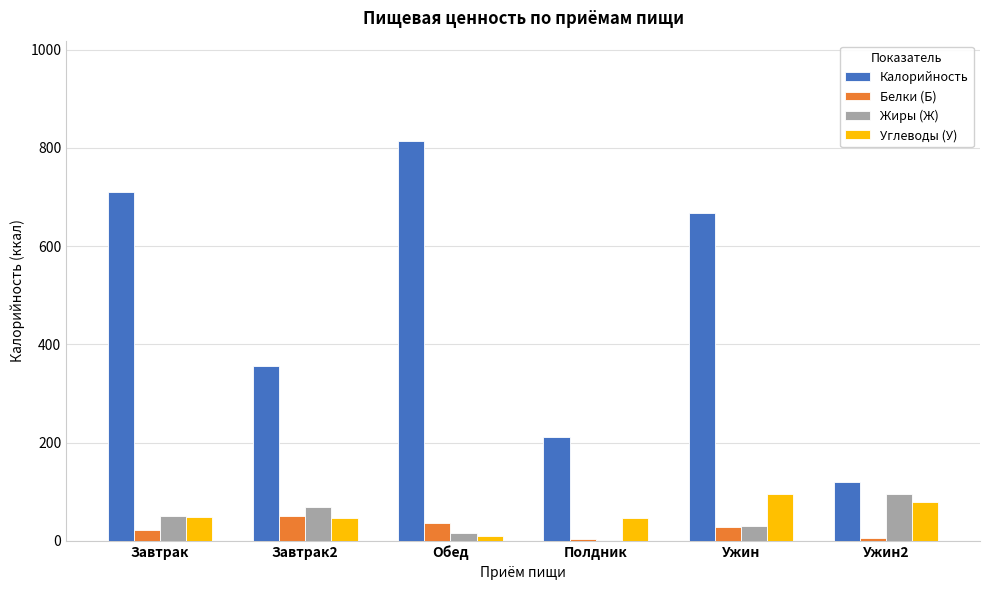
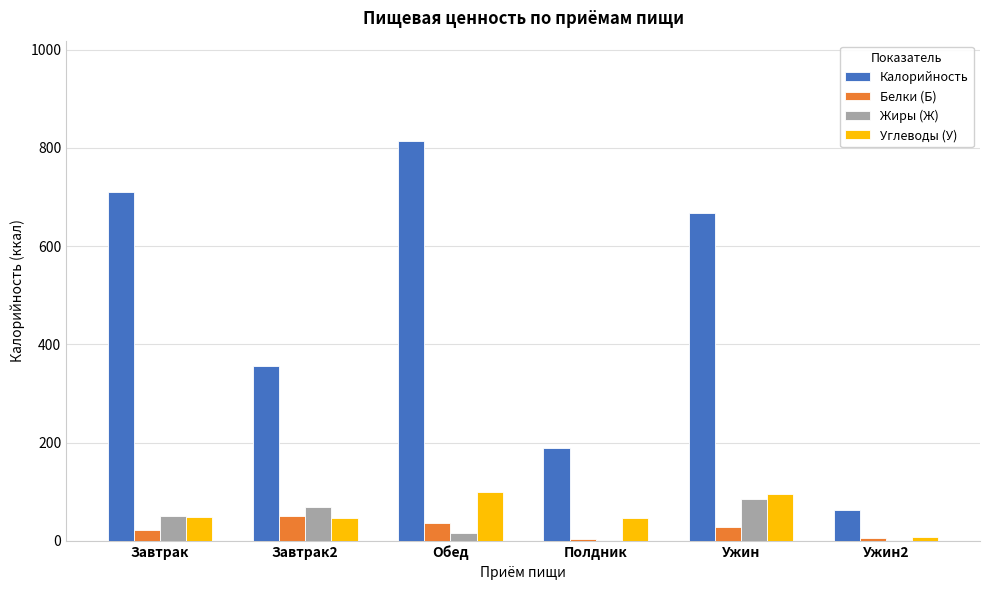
Углеводы (У), Обед: 10 -> 100
Калорийность, Полдник: 210 -> 190
Жиры (Ж), Ужин: 30 -> 80
Калорийность, Ужин2: 120 -> 60
Жиры (Ж), Ужин2: 90 -> 0
Углеводы (У), Ужин2: 80 -> 10
